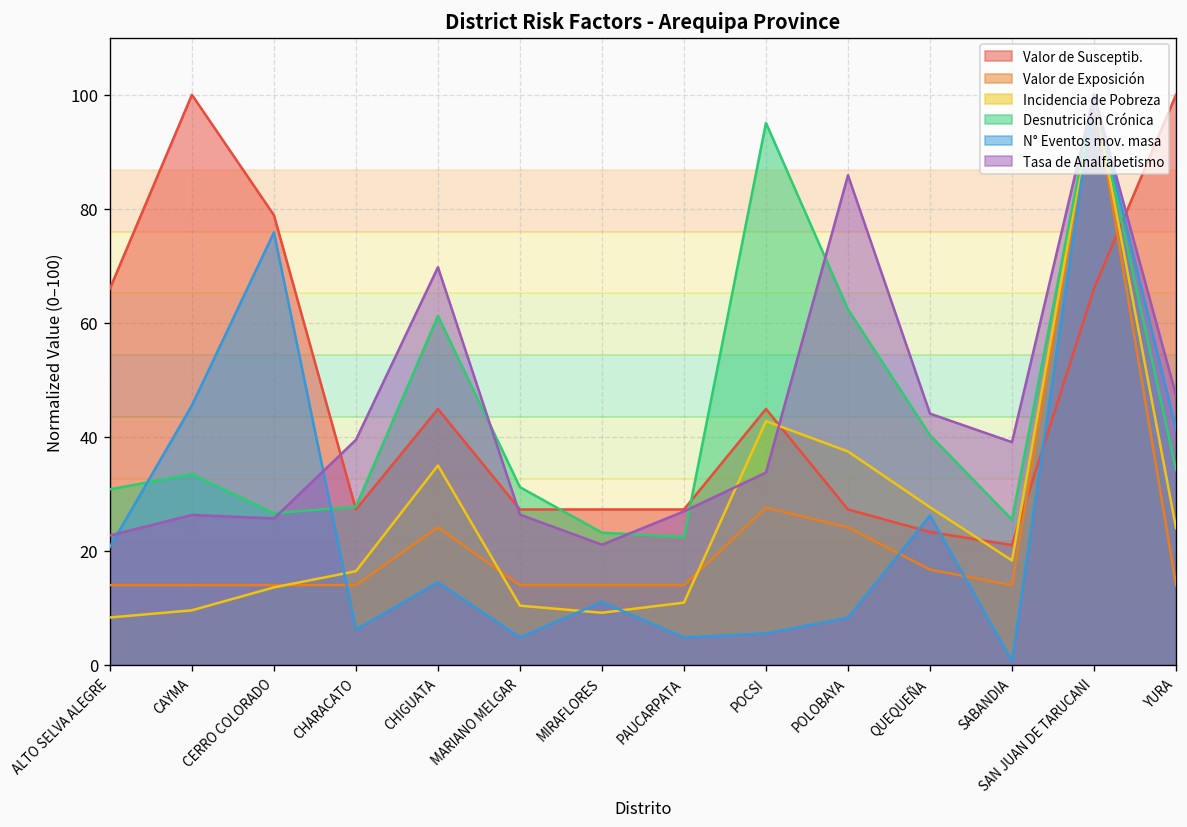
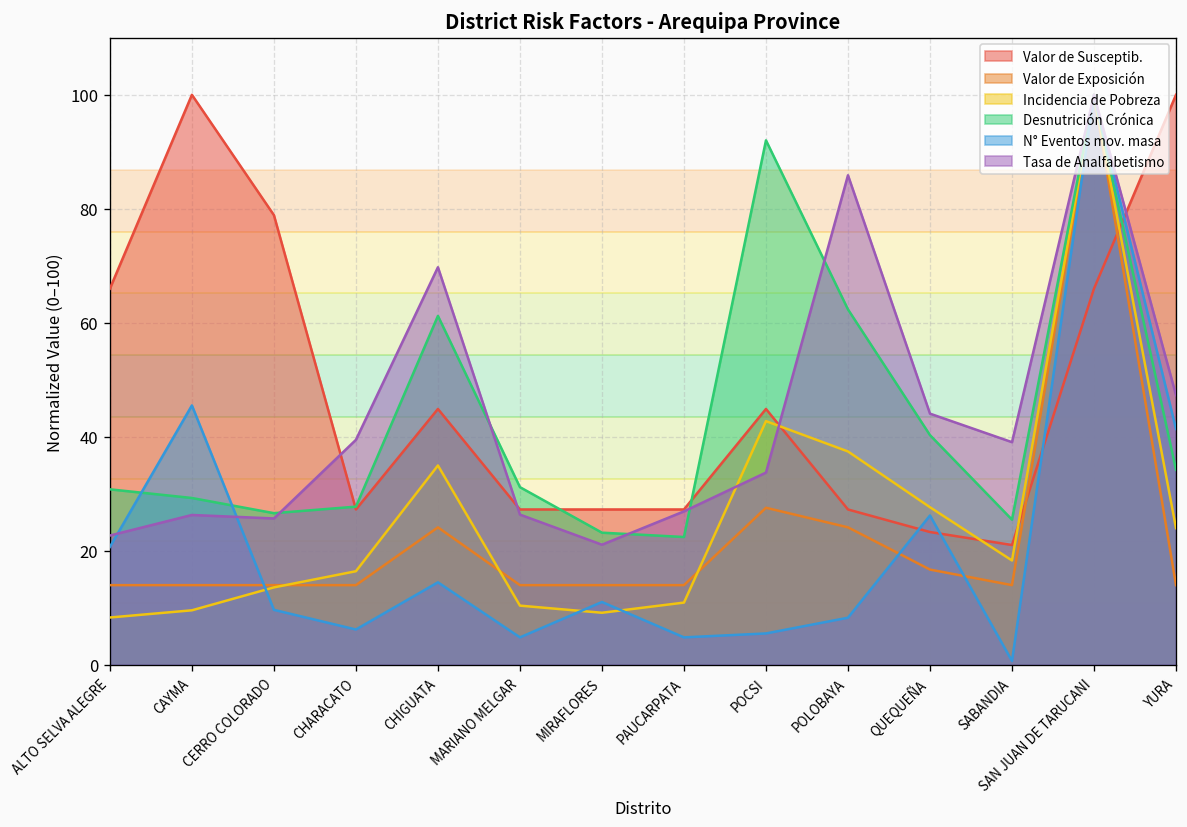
Desnutrición Crónica, CAYMA: 33 -> 29
N° Eventos mov. masa, CERRO COLORADO: 76 -> 10
Desnutrición Crónica, POCSI: 95 -> 92
